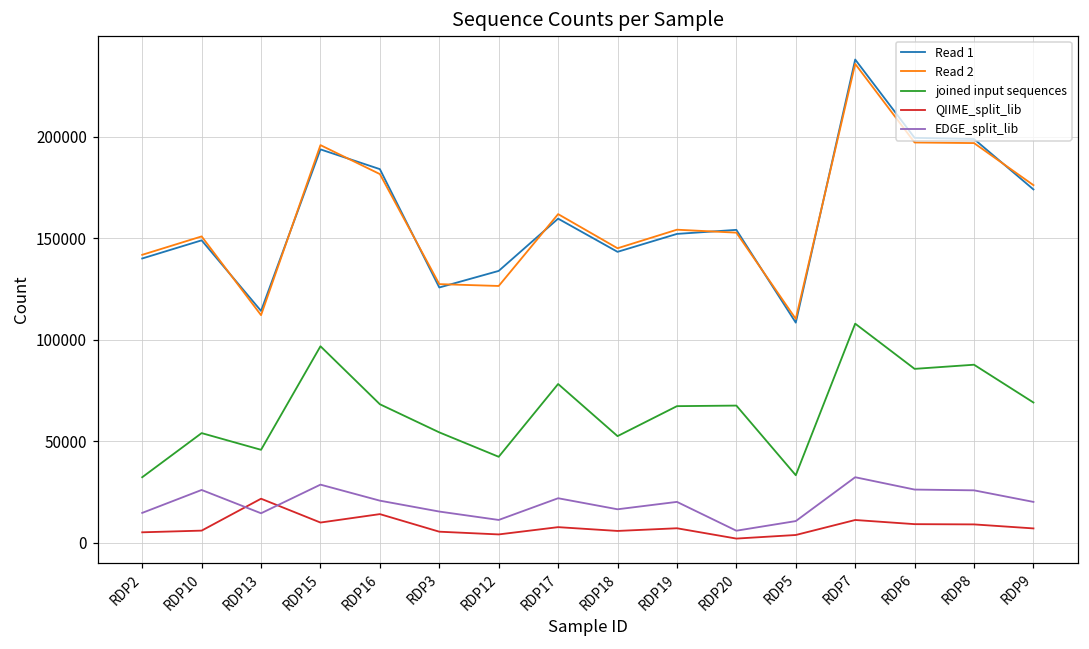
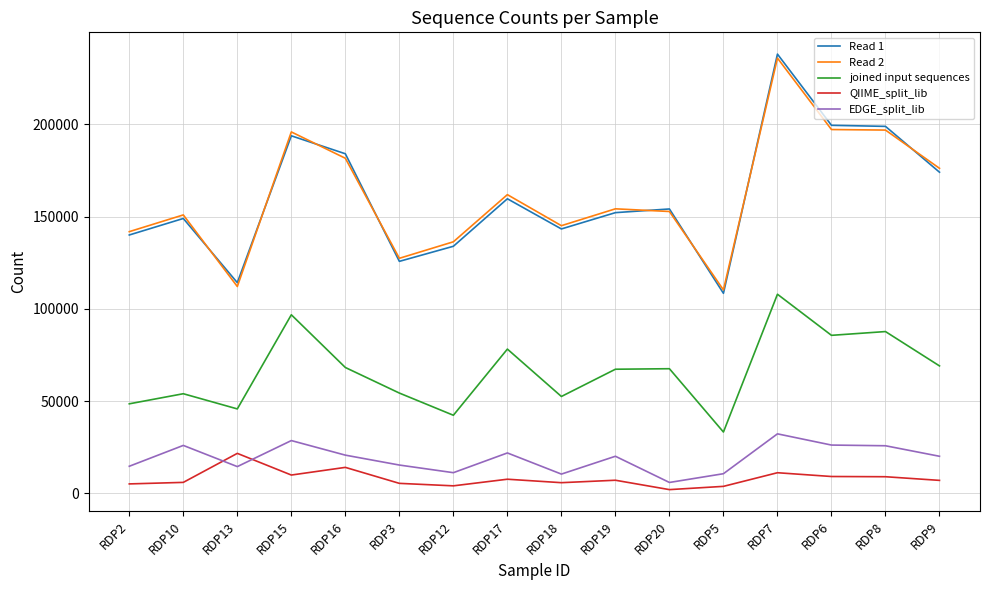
joined input sequences, RDP2: 32000 -> 48000
Read 2, RDP12: 126000 -> 136000
EDGE_split_lib, RDP18: 16000 -> 10000
